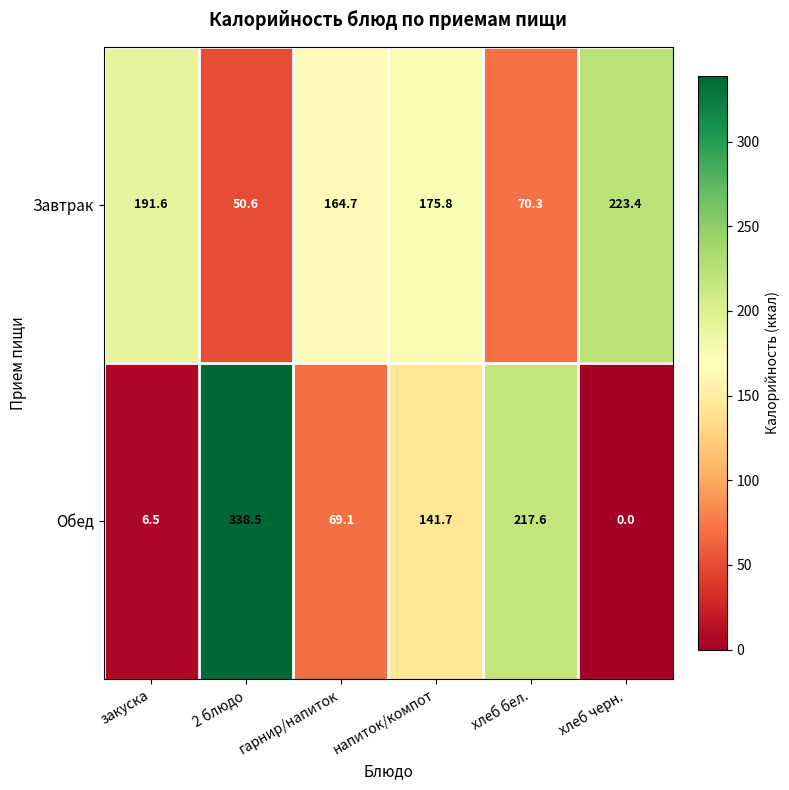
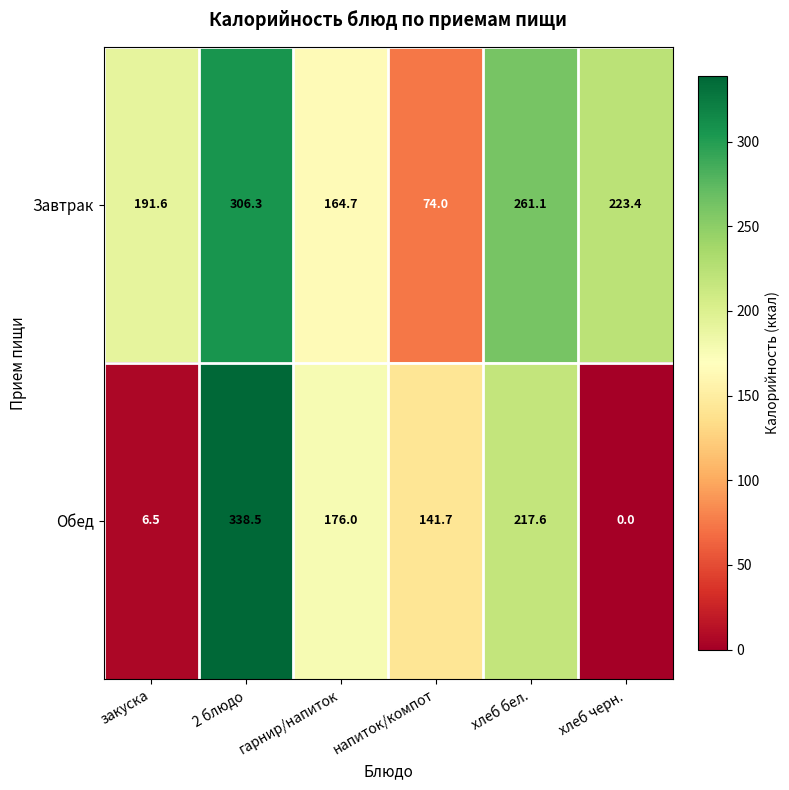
Завтрак, 2 блюдо: 50.6 -> 306.3
Завтрак, напиток/компот: 175.8 -> 74.0
Завтрак, хлеб бел.: 70.3 -> 261.1
Обед, гарнир/напиток: 69.1 -> 176.0
